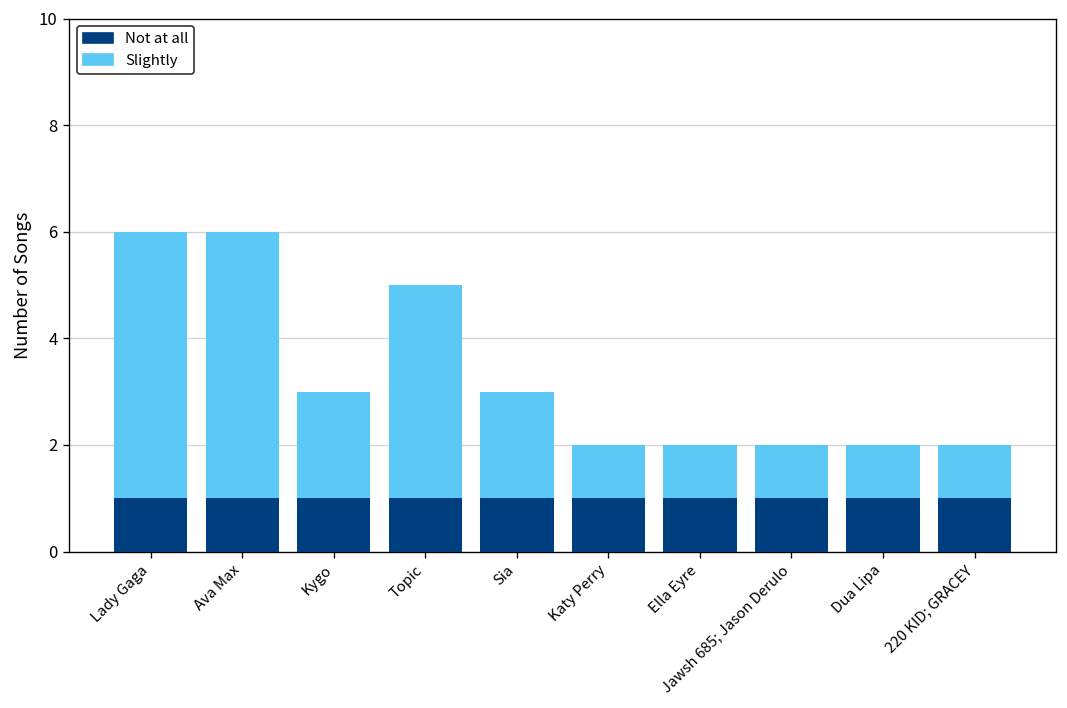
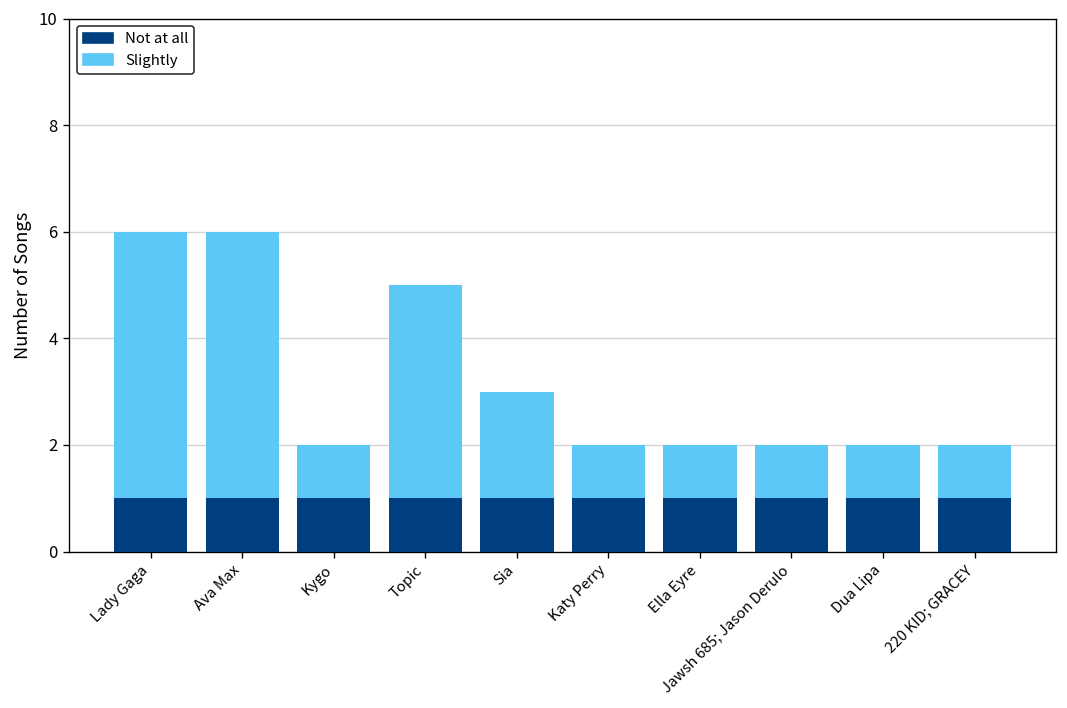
Slightly, Kygo: 2 -> 1
